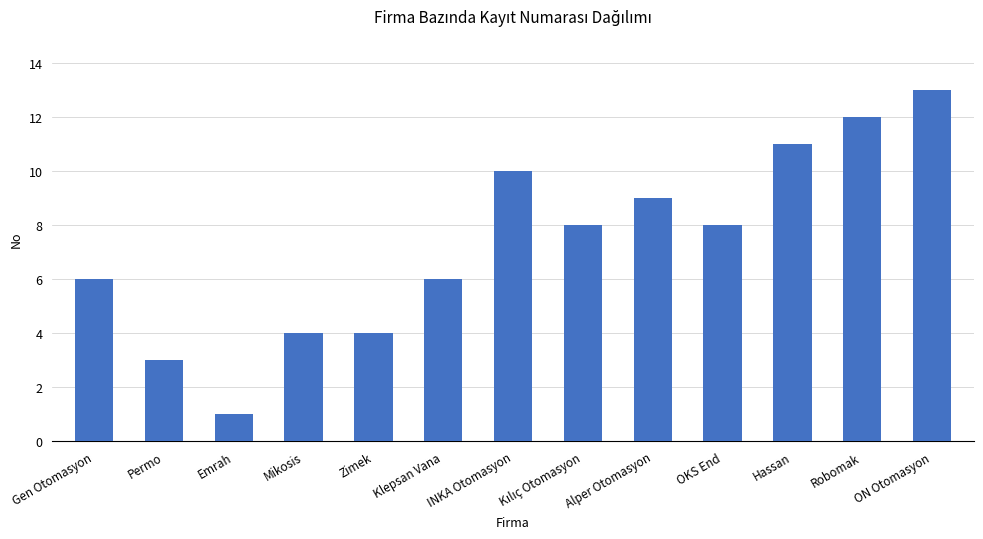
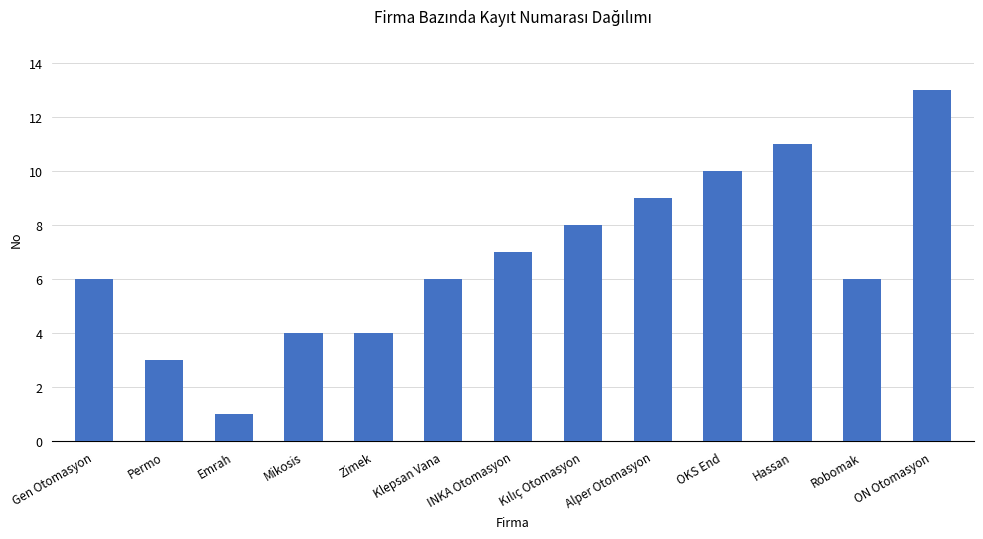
INKA Otomasyon: 10 -> 7
OKS End: 8 -> 10
Robomak: 12 -> 6
